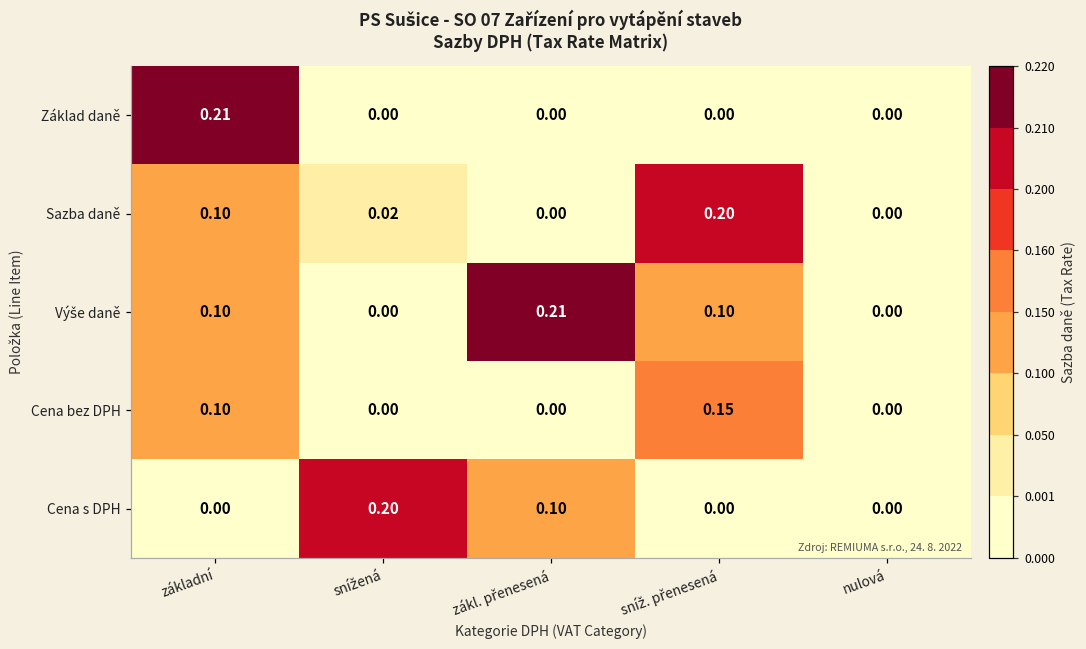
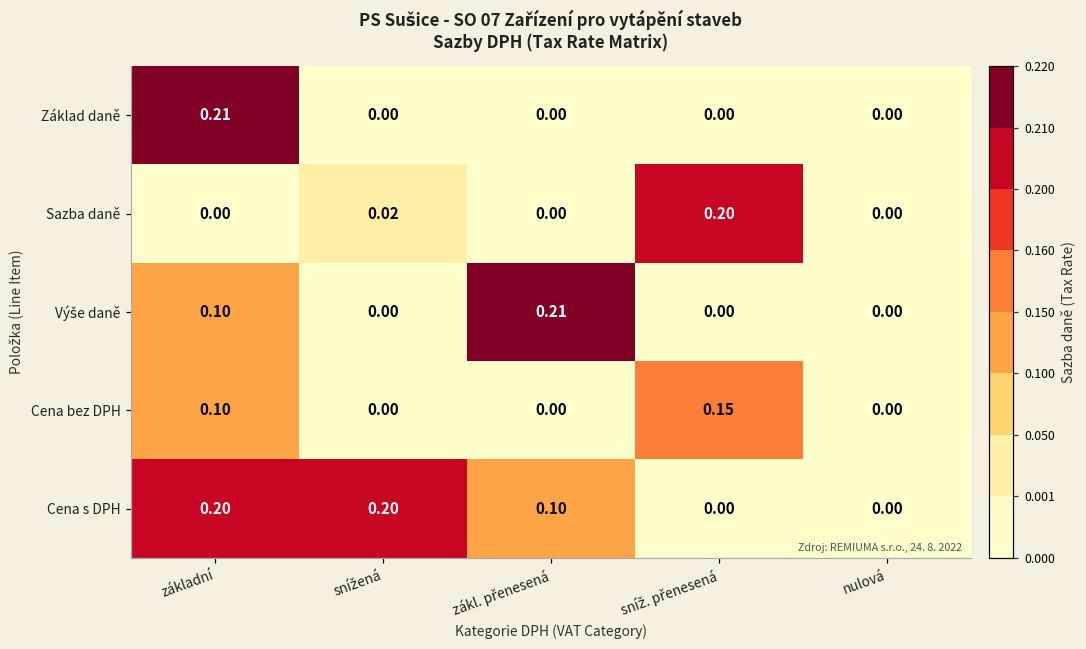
Sazba daně, základní: 0.10 -> 0.00
Výše daně, sníž. přenesená: 0.10 -> 0.00
Cena s DPH, základní: 0.00 -> 0.20
